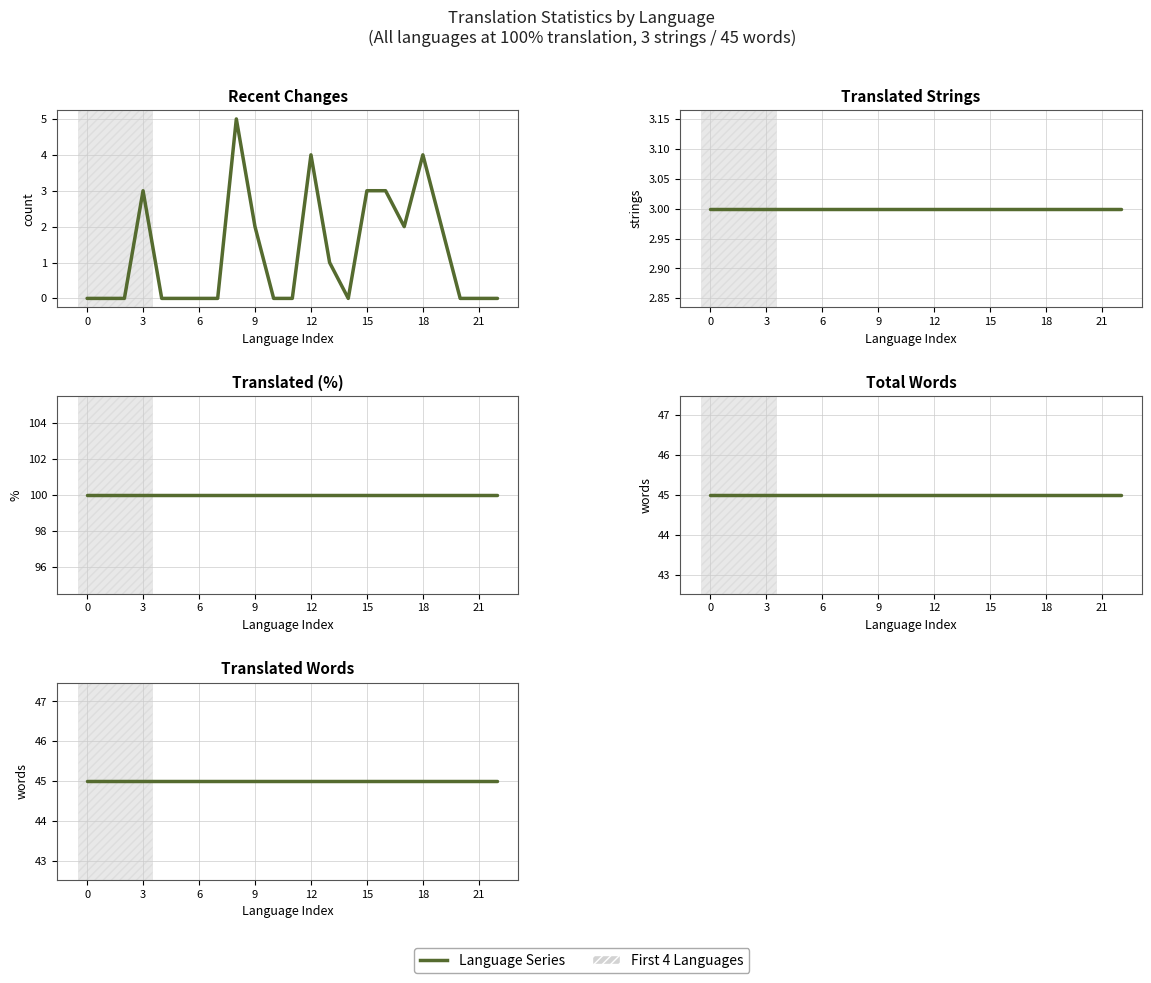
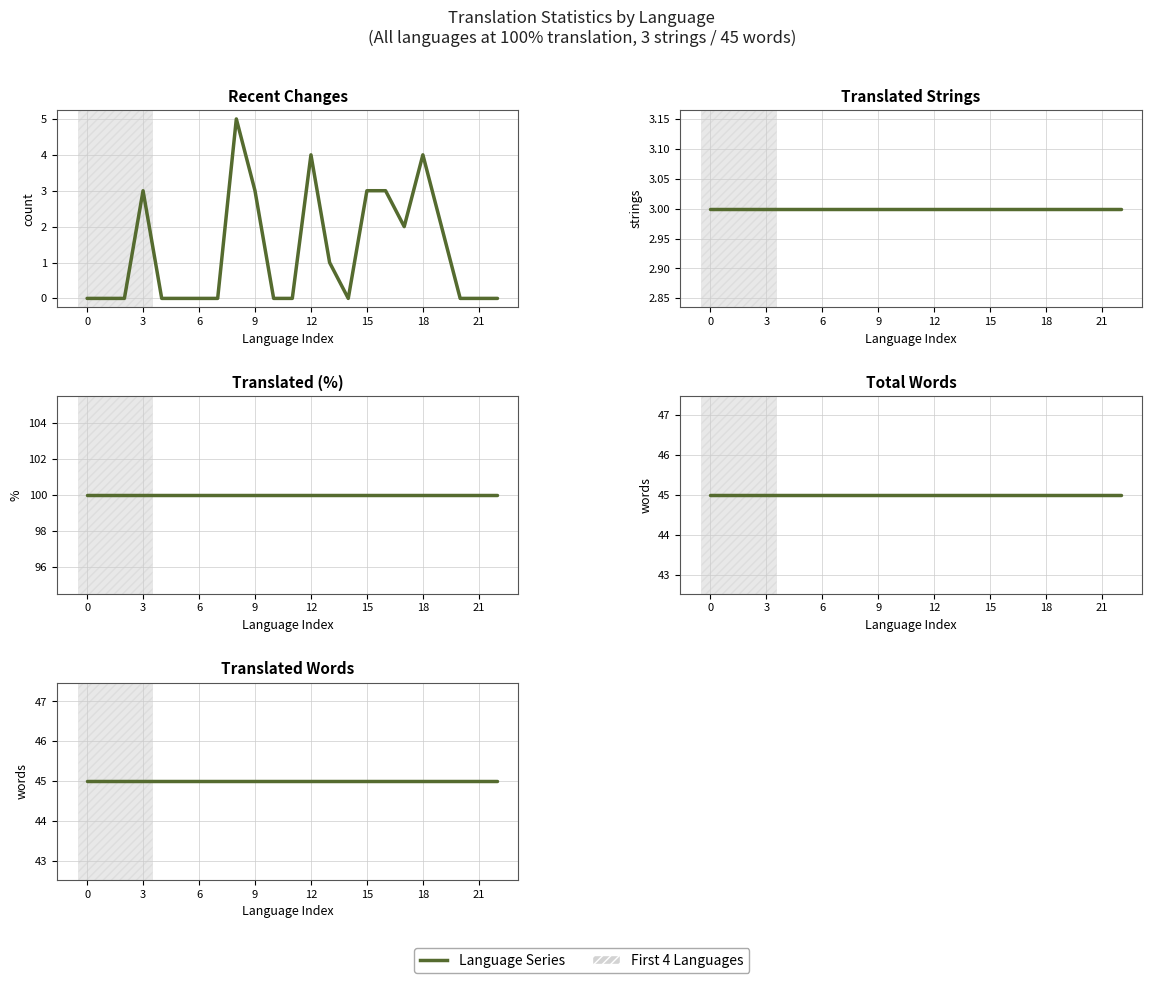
Recent Changes, 9: 2 -> 3
